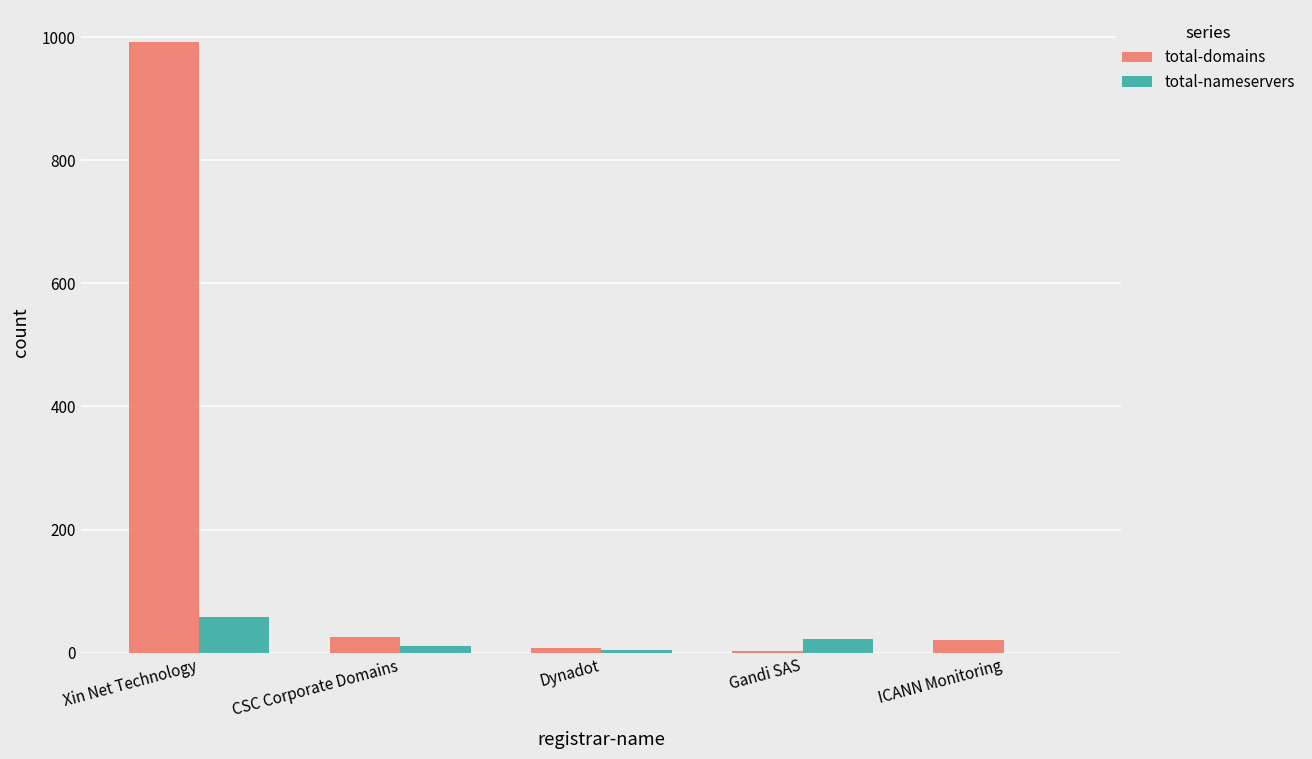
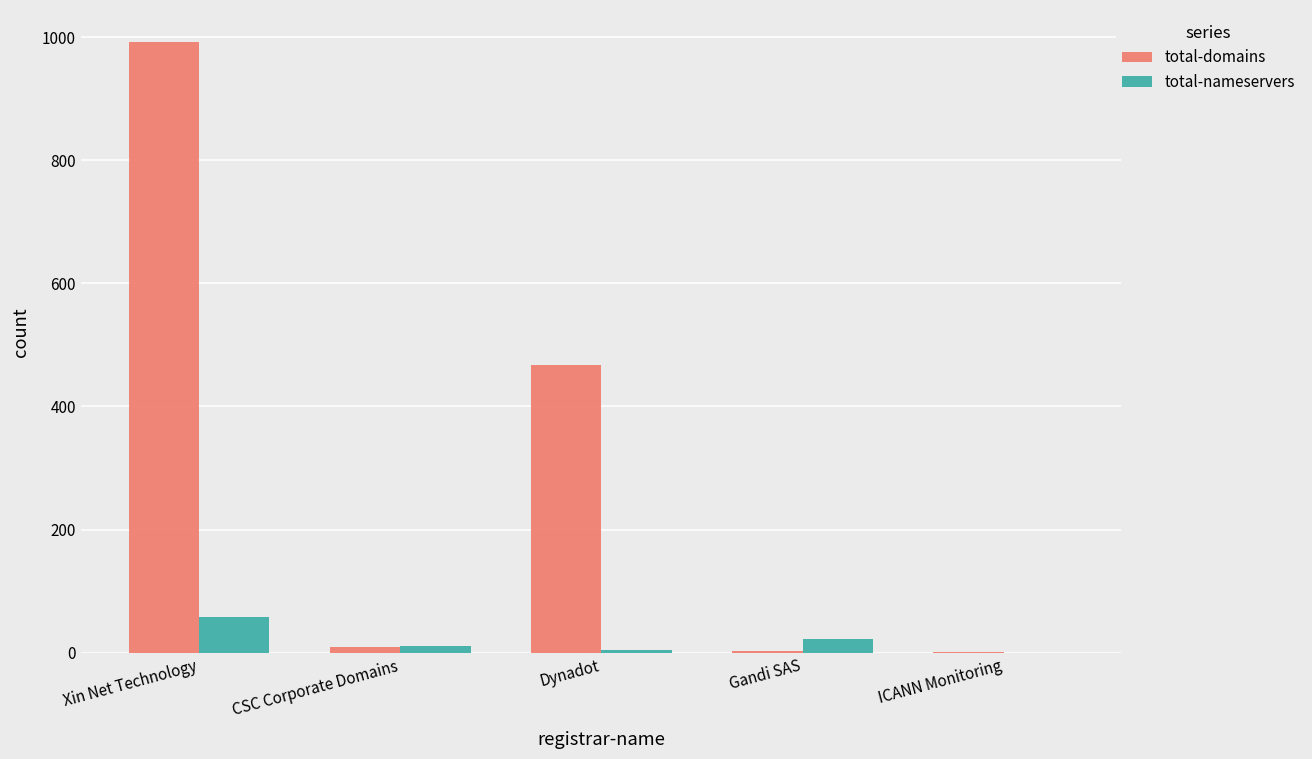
total-domains, CSC Corporate Domains: 30 -> 10
total-domains, Dynadot: 10 -> 470
total-domains, ICANN Monitoring: 20 -> 0
